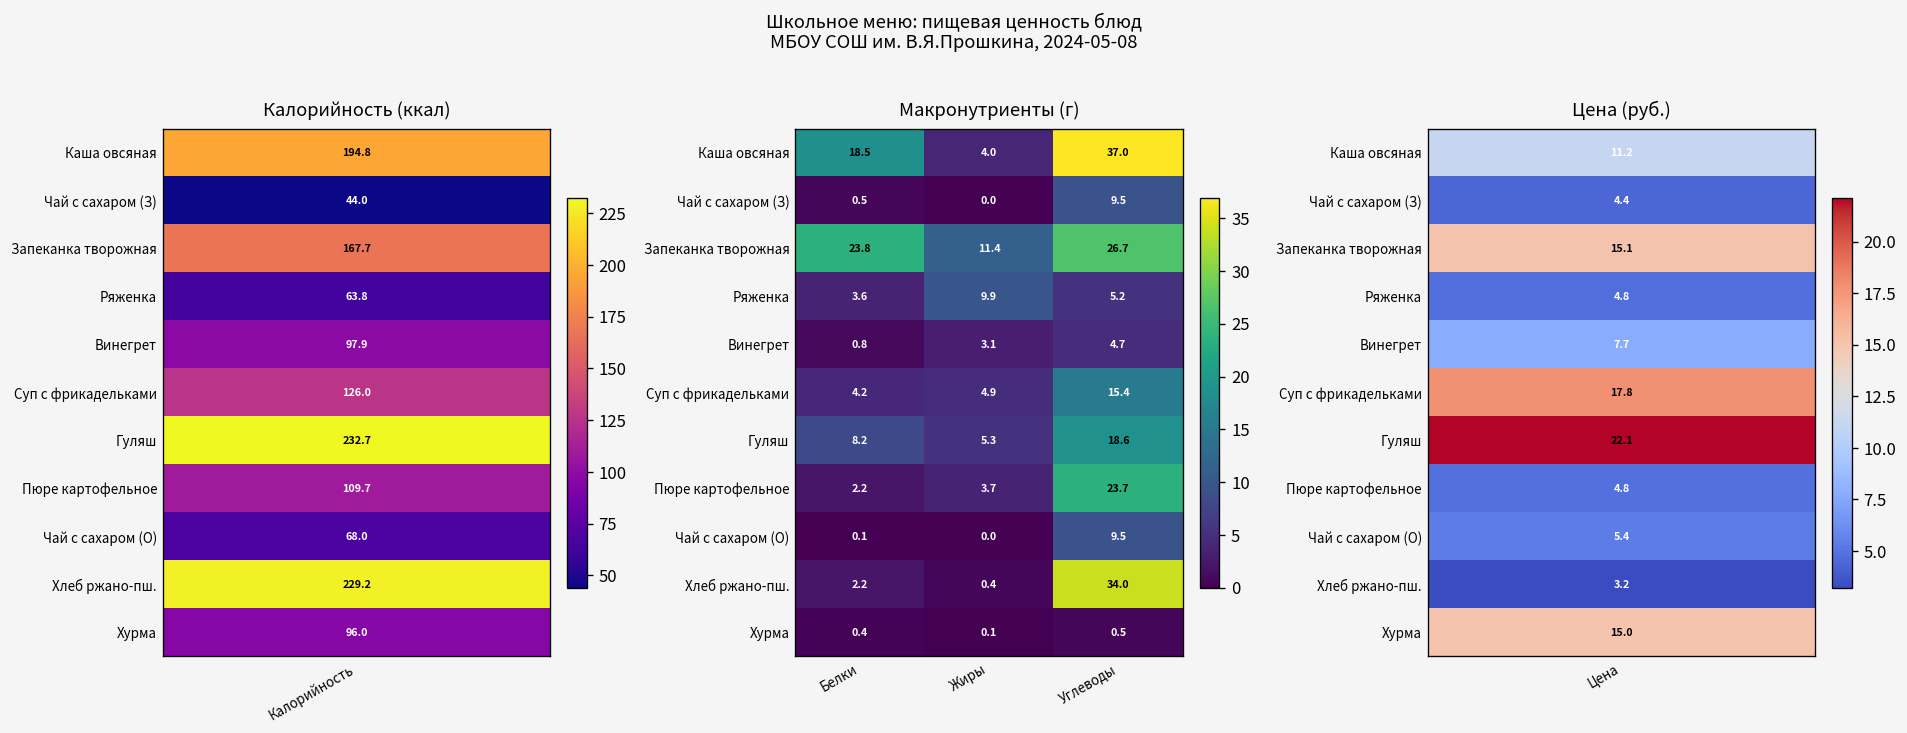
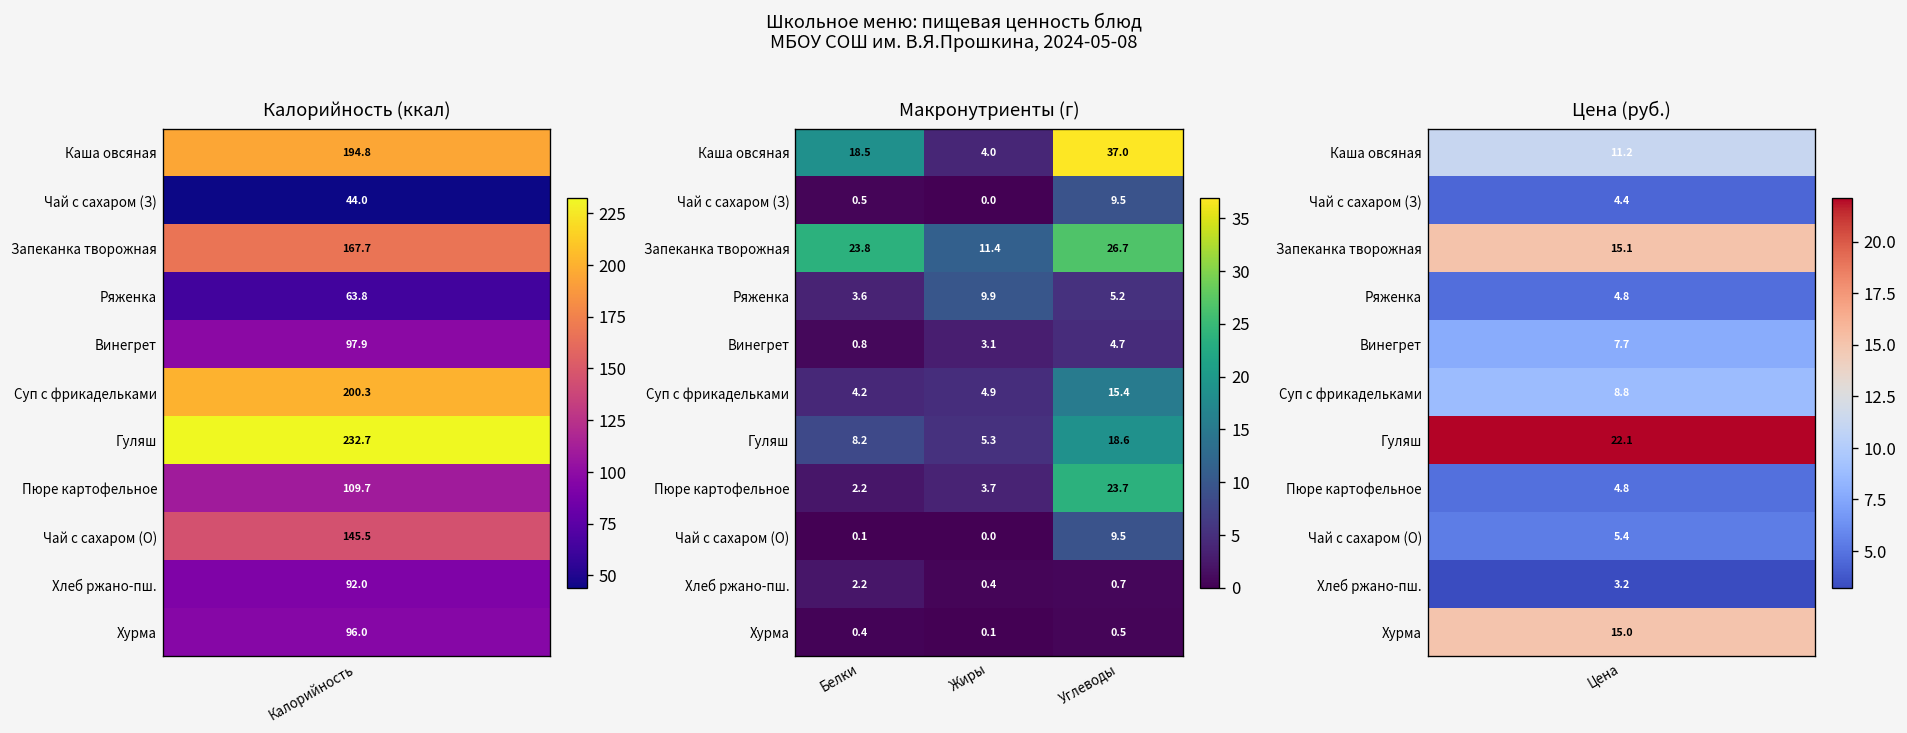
Калорийность (ккал), Суп с фрикадельками, Калорийность: 126.0 -> 200.3
Калорийность (ккал), Чай с сахаром (О), Калорийность: 68.0 -> 145.5
Калорийность (ккал), Хлеб ржано-пш., Калорийность: 229.2 -> 92.0
Макронутриенты (г), Хлеб ржано-пш., Углеводы: 34.0 -> 0.7
Цена (руб.), Суп с фрикадельками, Цена: 17.8 -> 8.8
